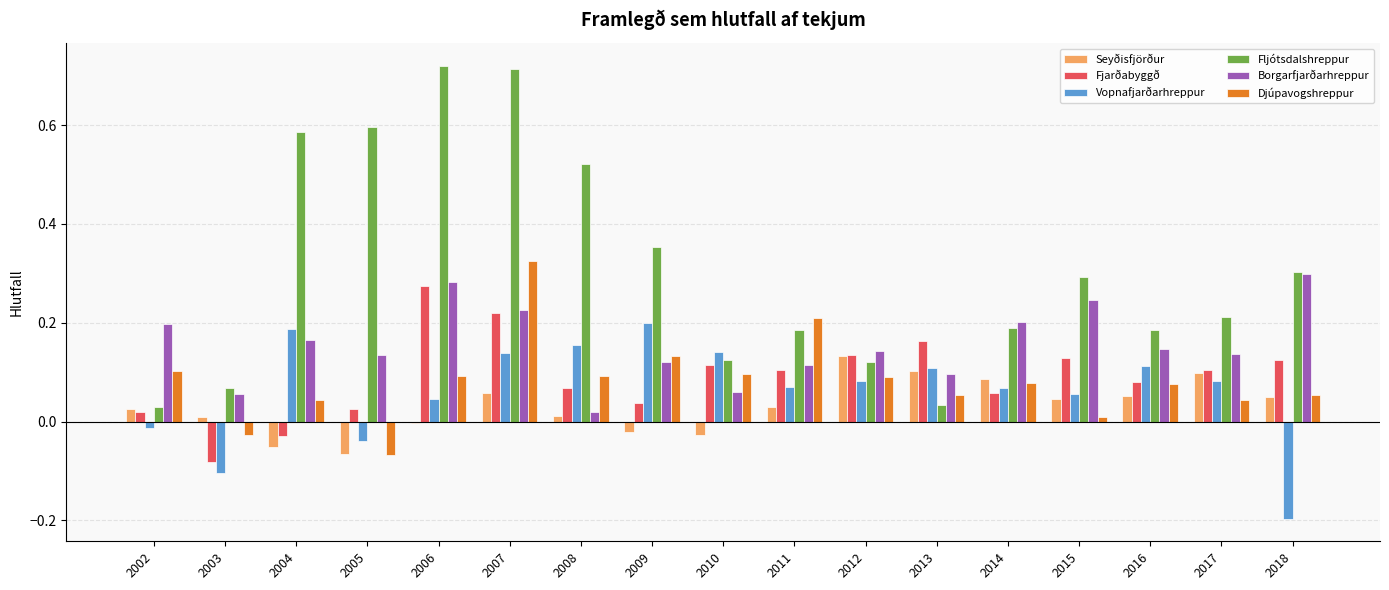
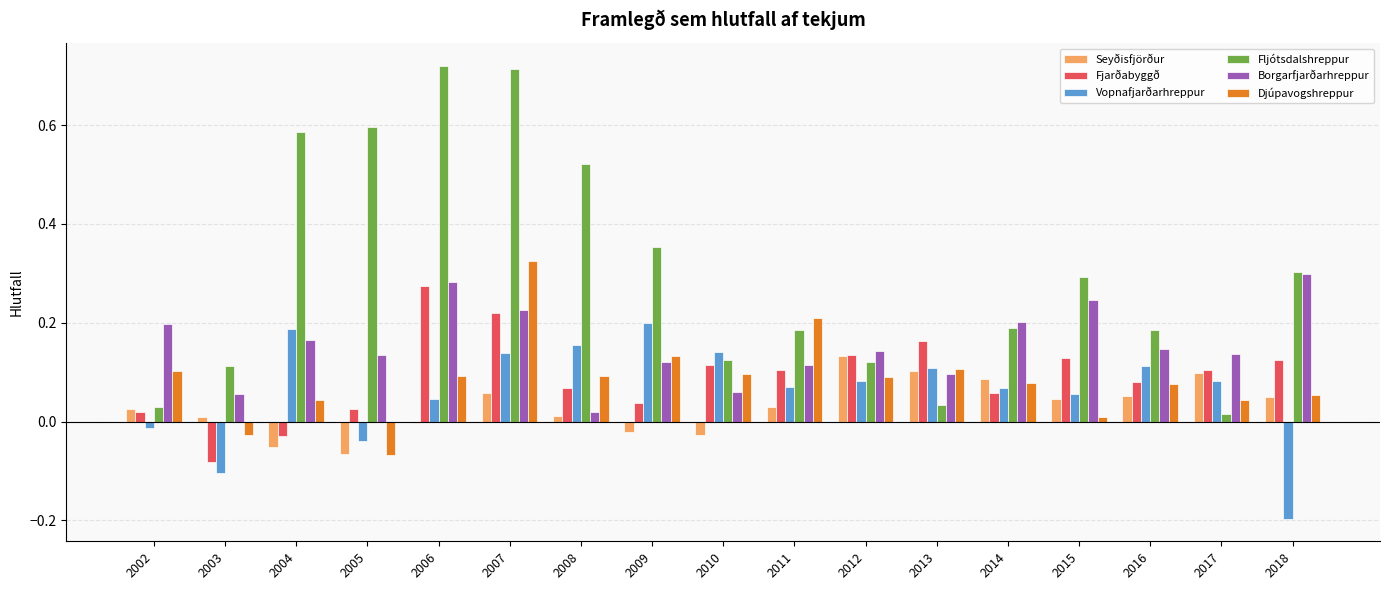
Fljótsdalshreppur, 2003: 0.07 -> 0.11
Djúpavogshreppur, 2013: 0.05 -> 0.11
Fljótsdalshreppur, 2017: 0.21 -> 0.02
